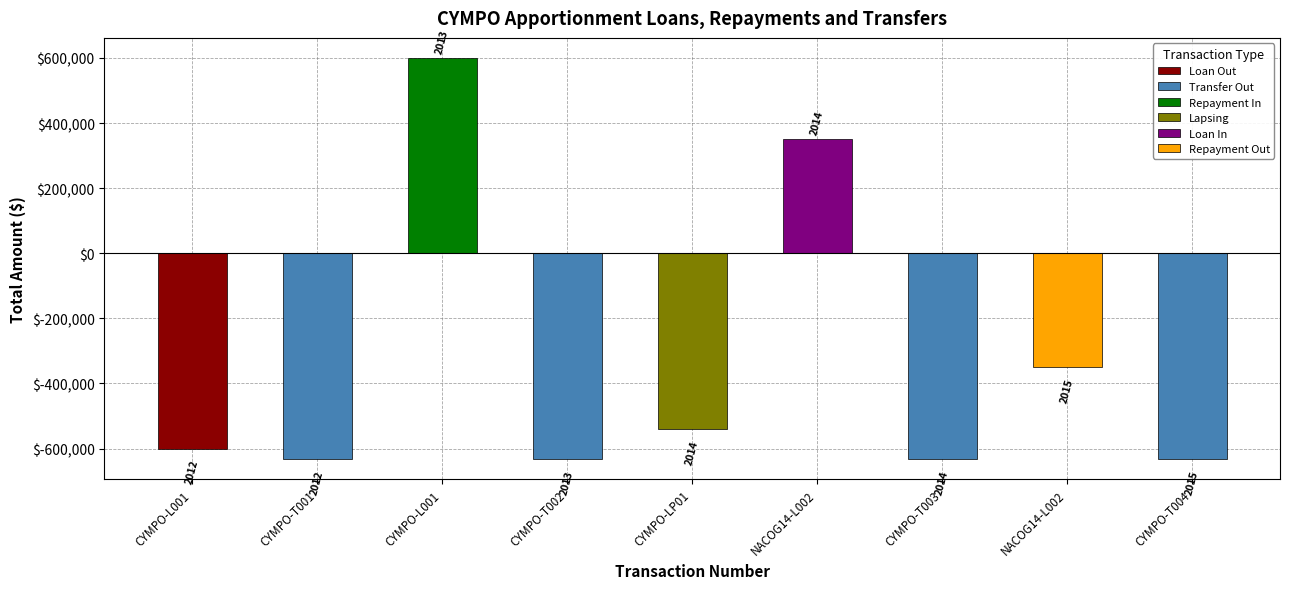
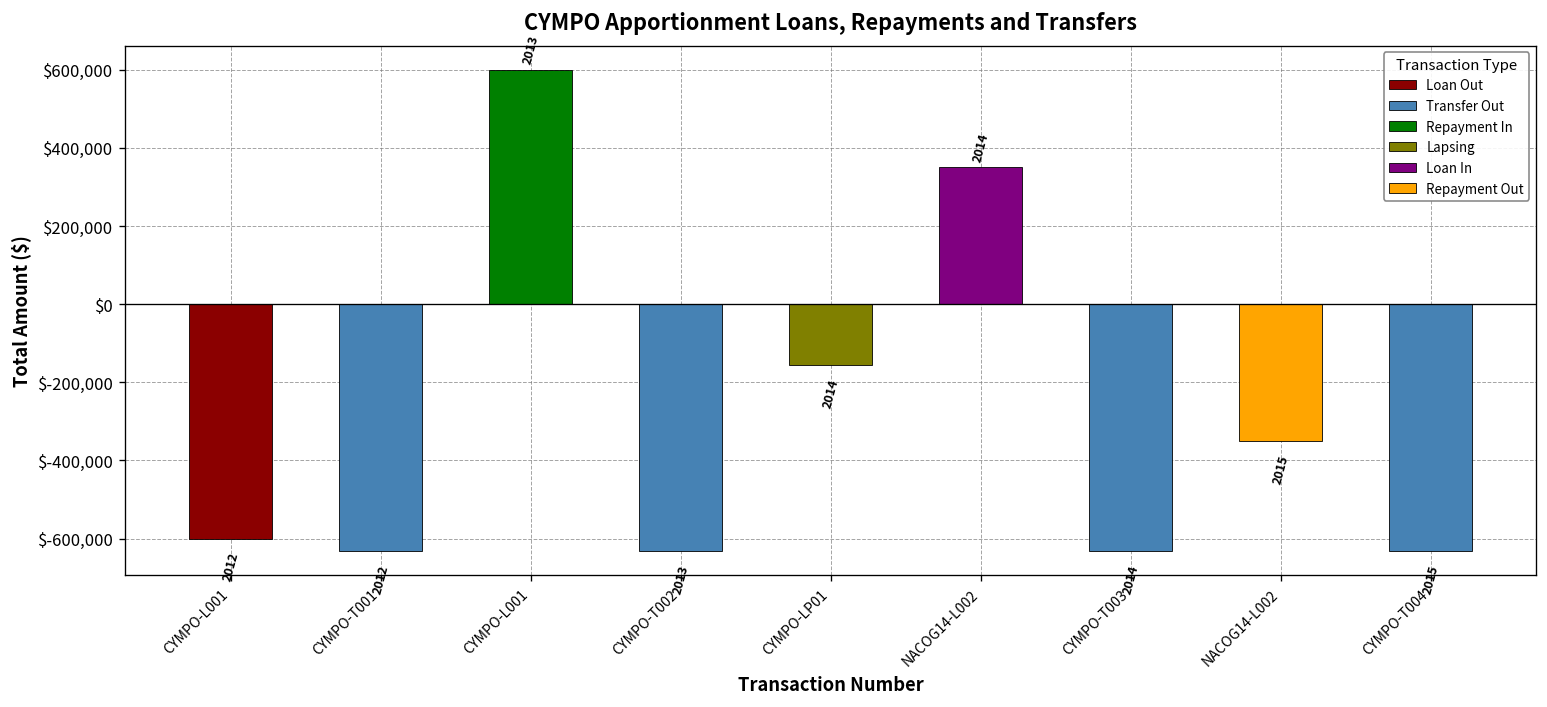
CYMPO-LP01: $-540,000 -> $-160,000
